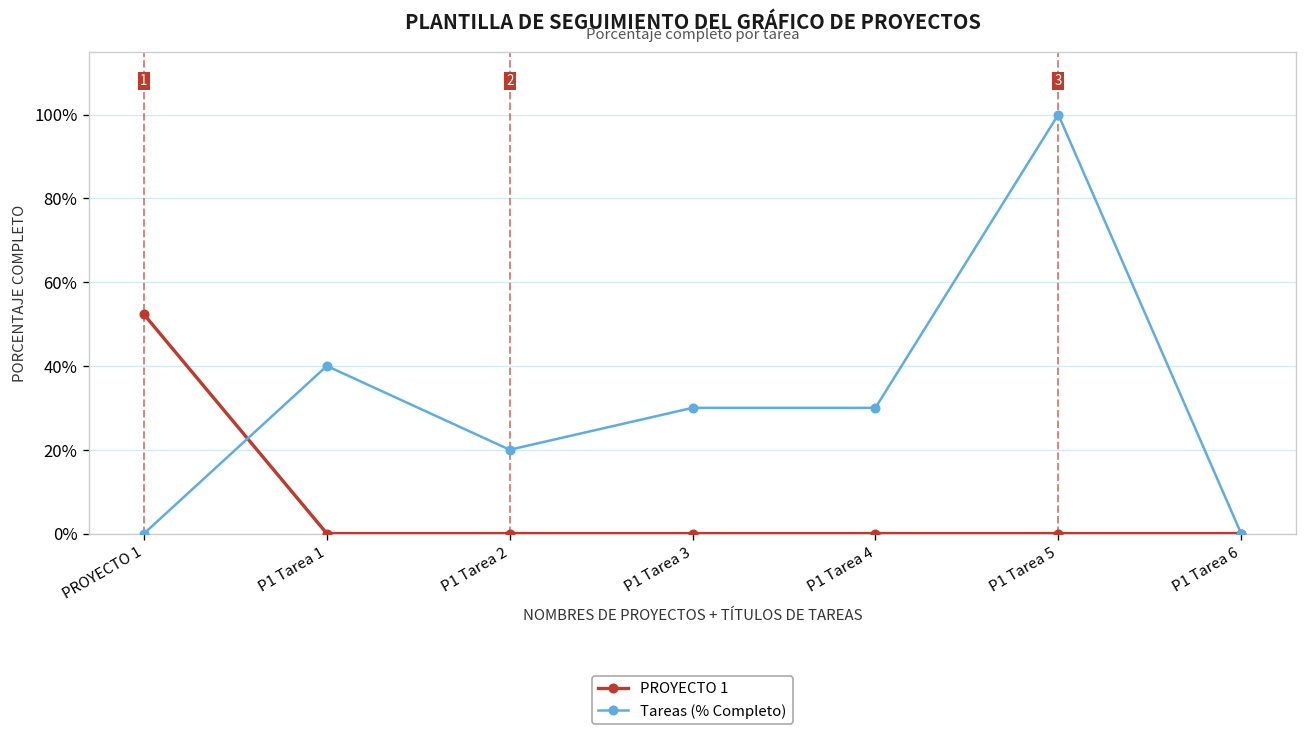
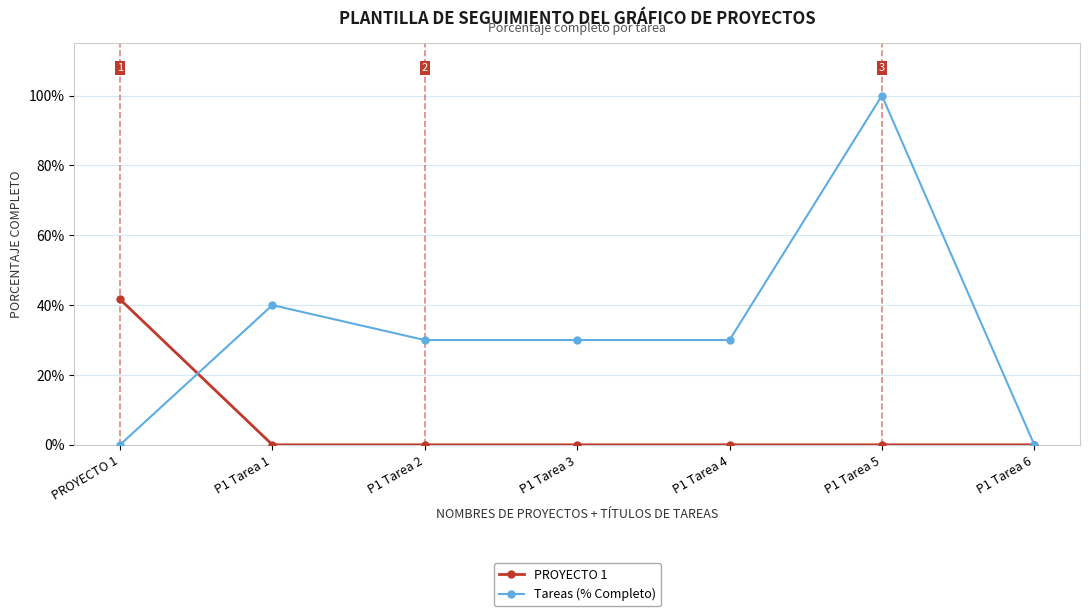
PROYECTO 1, PROYECTO 1: 52% -> 42%
Tareas (% Completo), P1 Tarea 2: 20% -> 30%
